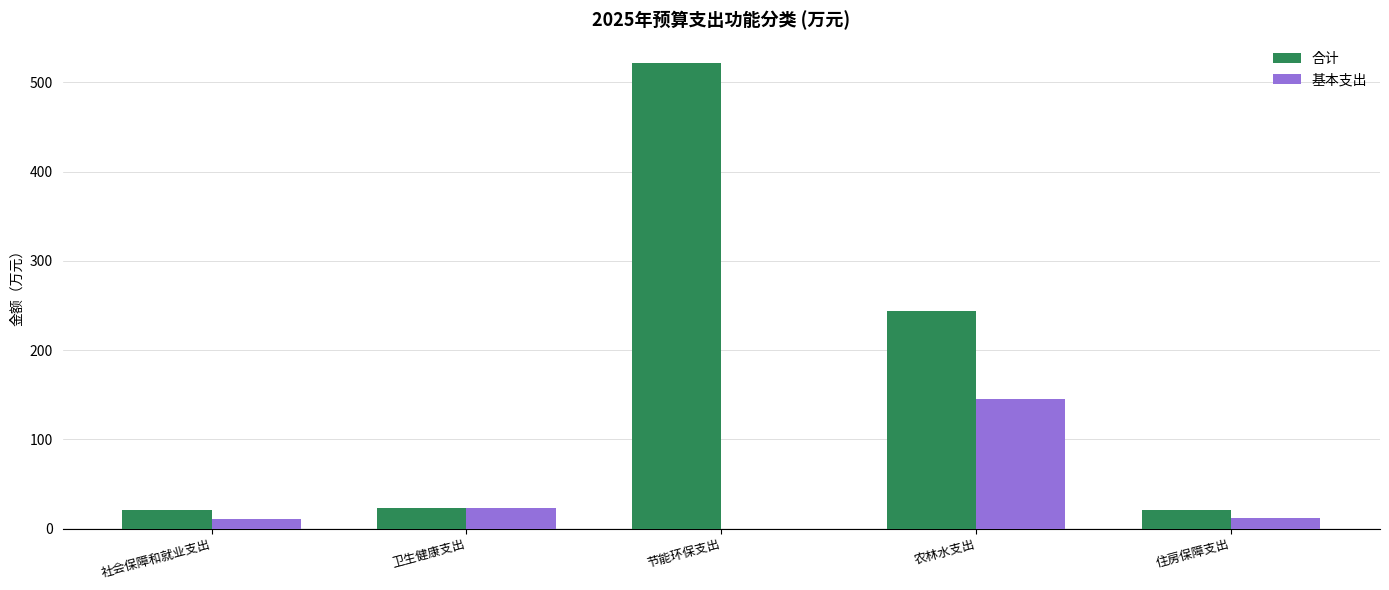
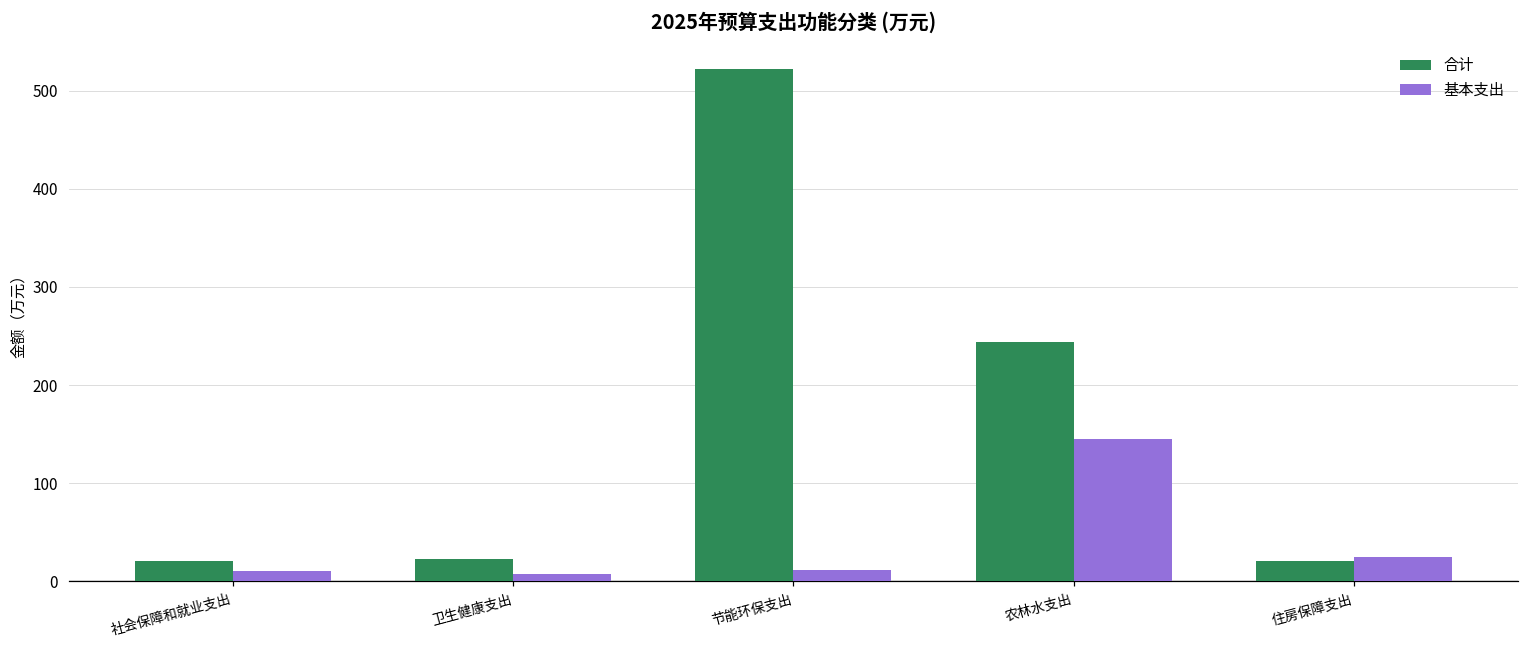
基本支出, 卫生健康支出: 20 -> 10
基本支出, 节能环保支出: 0 -> 10
基本支出, 住房保障支出: 10 -> 30
